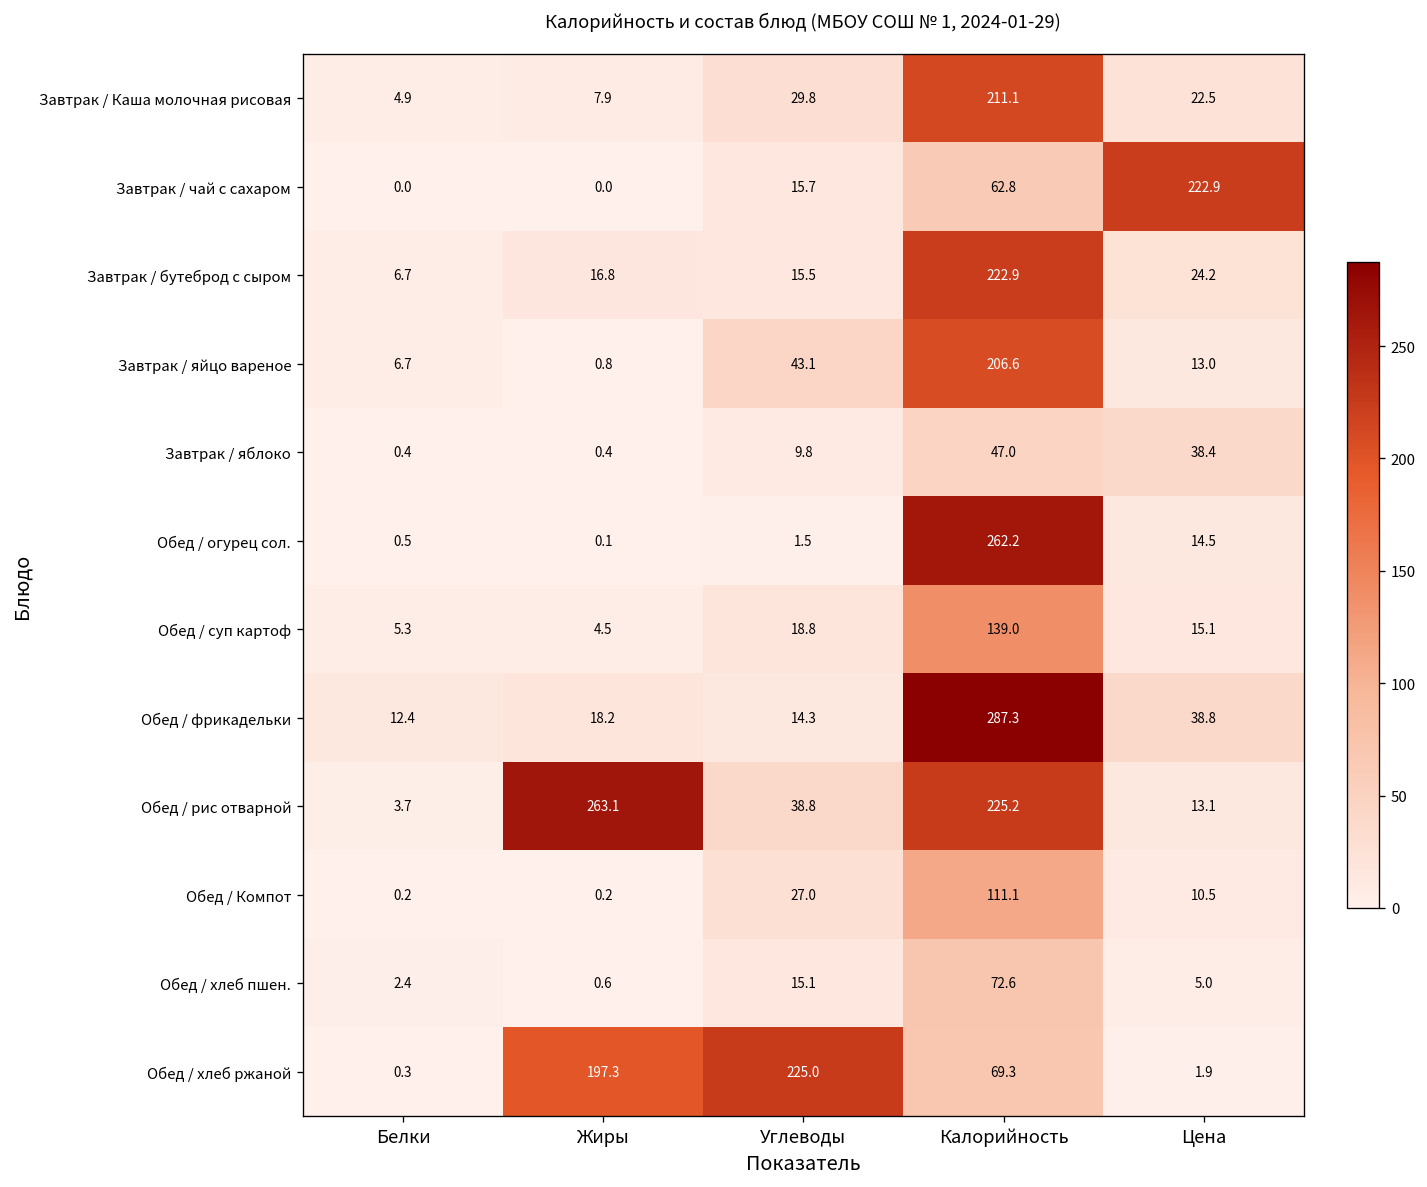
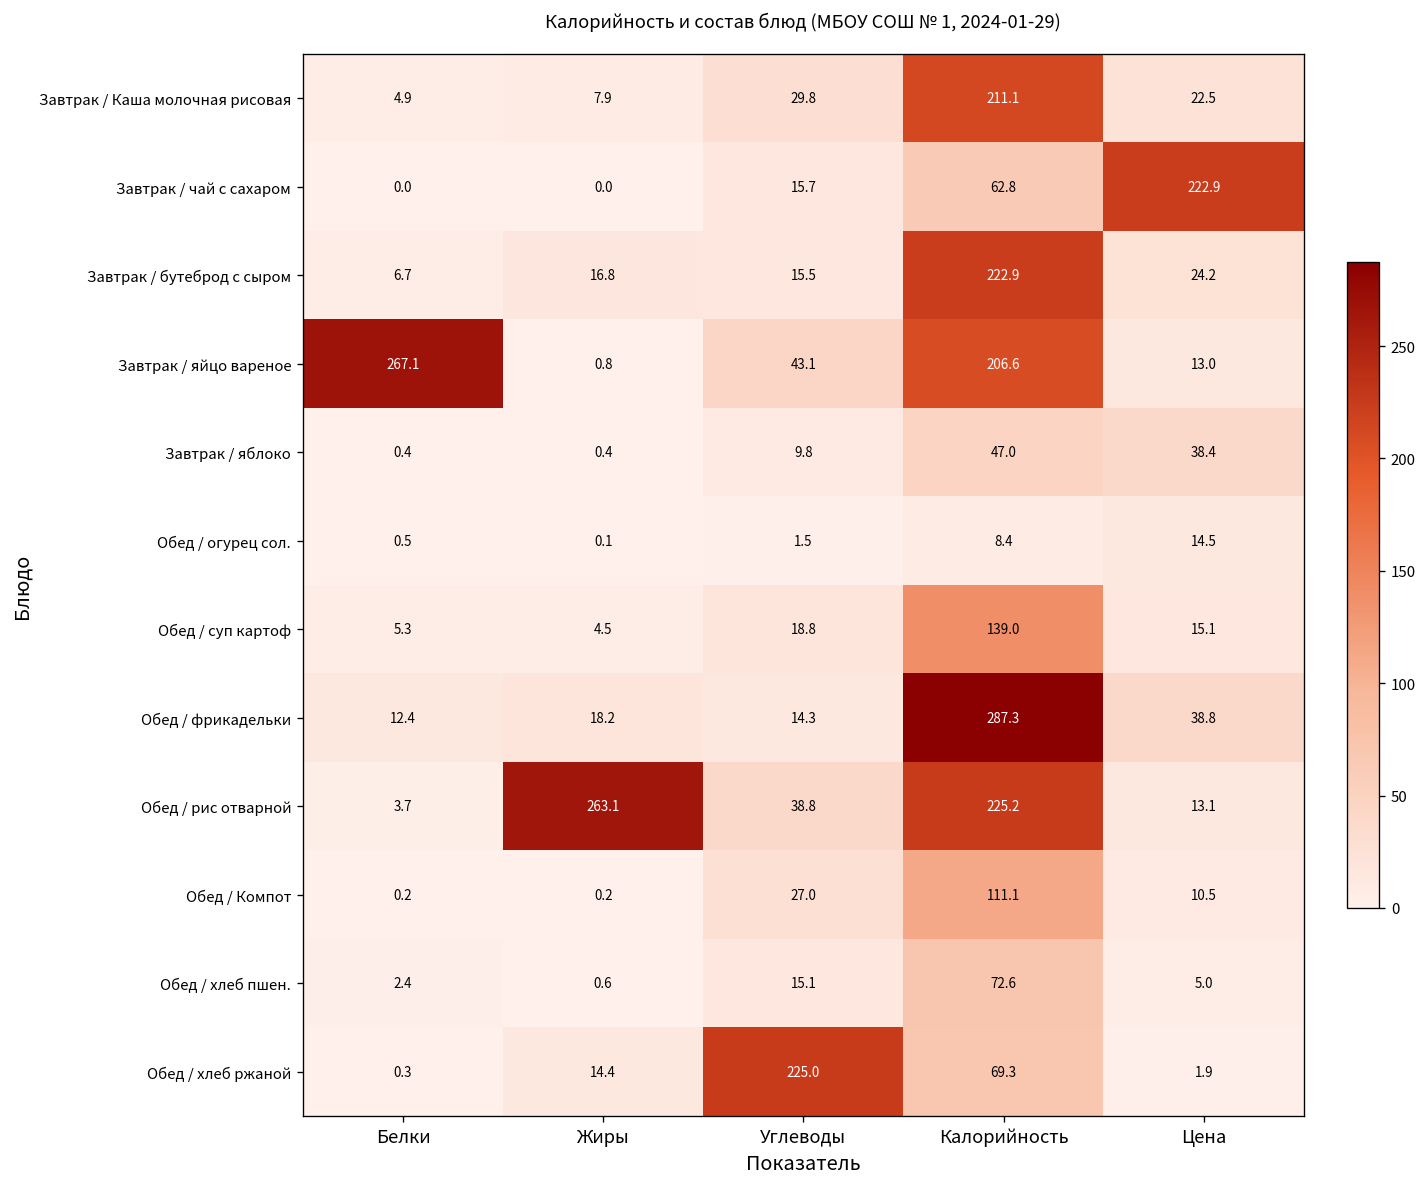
Завтрак / яйцо вареное, Белки: 6.7 -> 267.1
Обед / огурец сол., Калорийность: 262.2 -> 8.4
Обед / хлеб ржаной, Жиры: 197.3 -> 14.4
